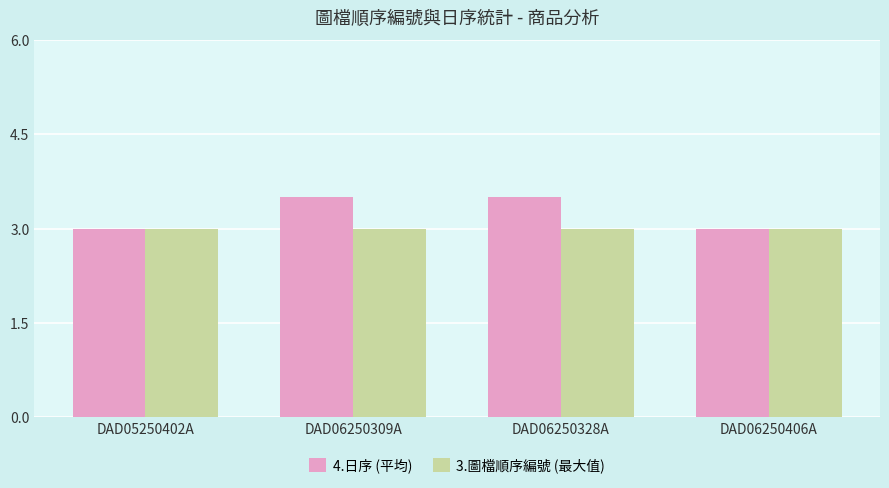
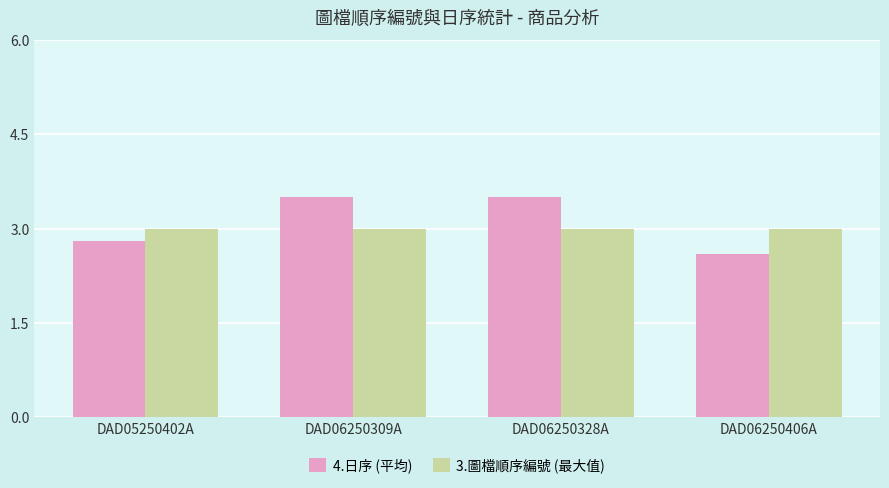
4.日序 (平均), DAD05250402A: 3.0 -> 2.8
4.日序 (平均), DAD06250406A: 3.0 -> 2.6
